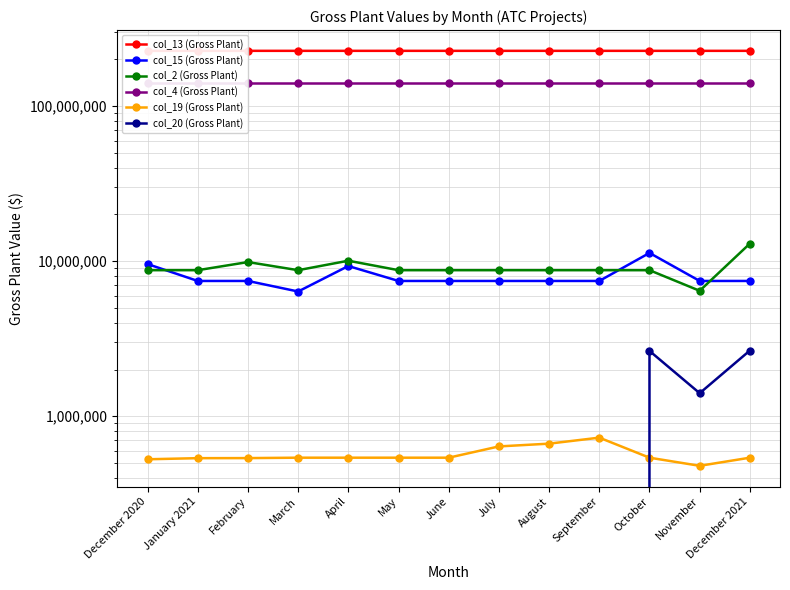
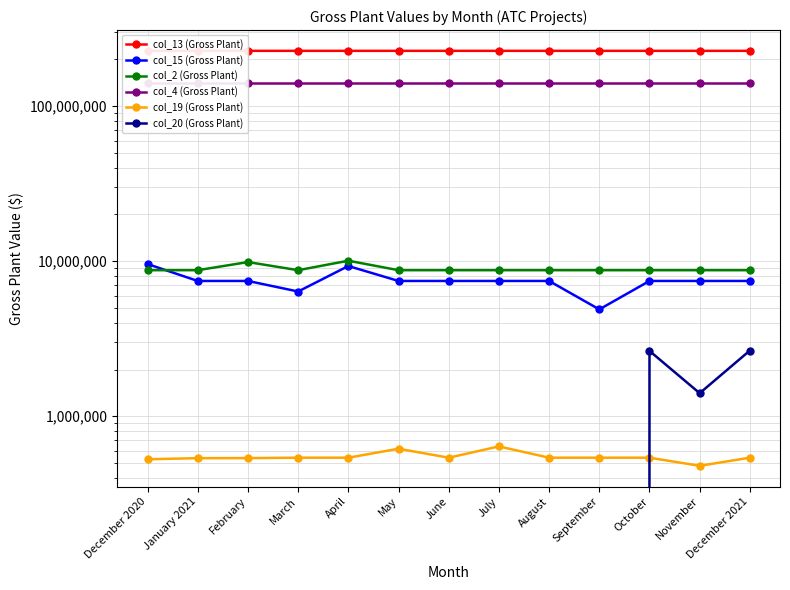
col_19 (Gross Plant), May: 540,000 -> 620,000
col_19 (Gross Plant), August: 670,000 -> 540,000
col_15 (Gross Plant), September: 7,000,000 -> 4,900,000
col_19 (Gross Plant), September: 700,000 -> 540,000
col_15 (Gross Plant), October: 11,000,000 -> 7,000,000
col_2 (Gross Plant), November: 6,400,000 -> 9,000,000
col_2 (Gross Plant), December 2021: 13,000,000 -> 9,000,000
